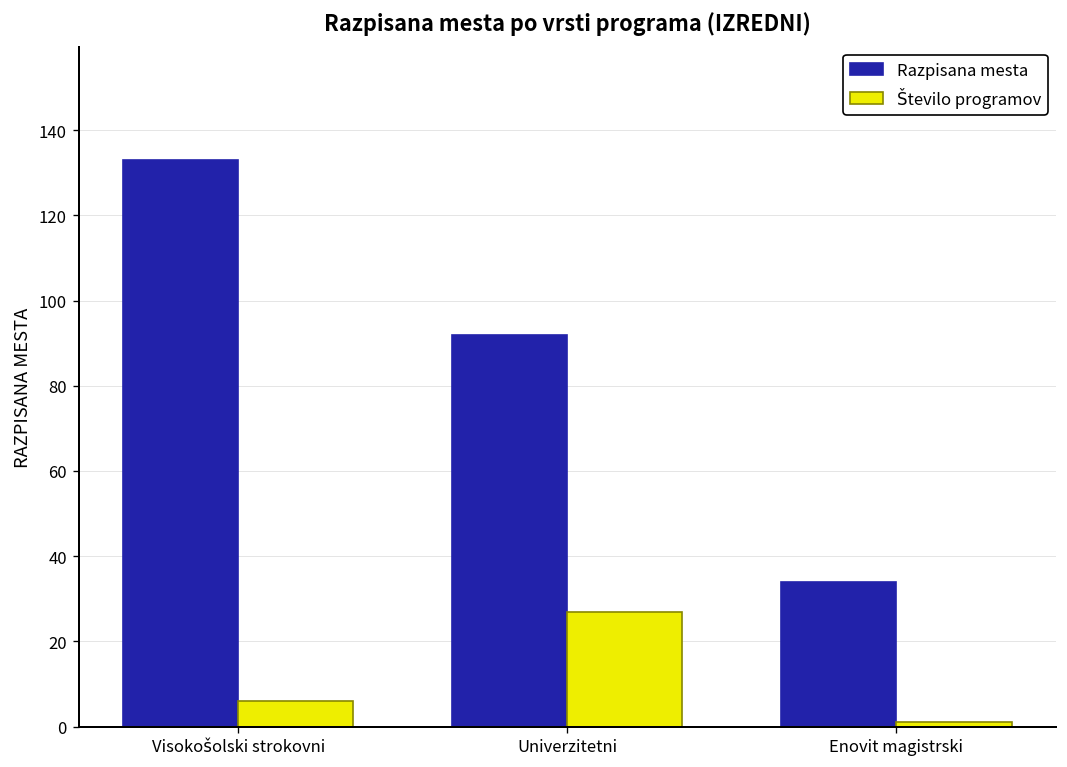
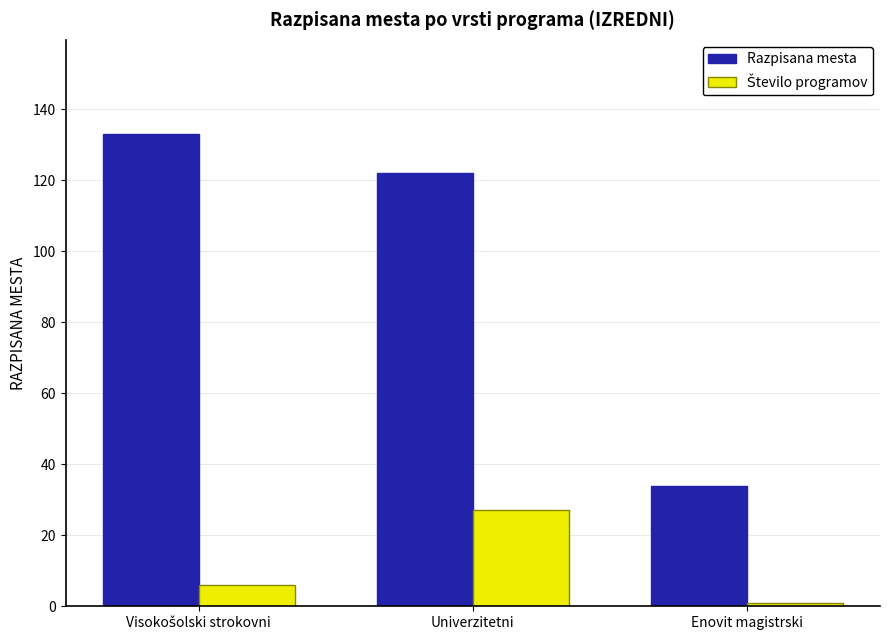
Razpisana mesta, Univerzitetni: 92 -> 122
